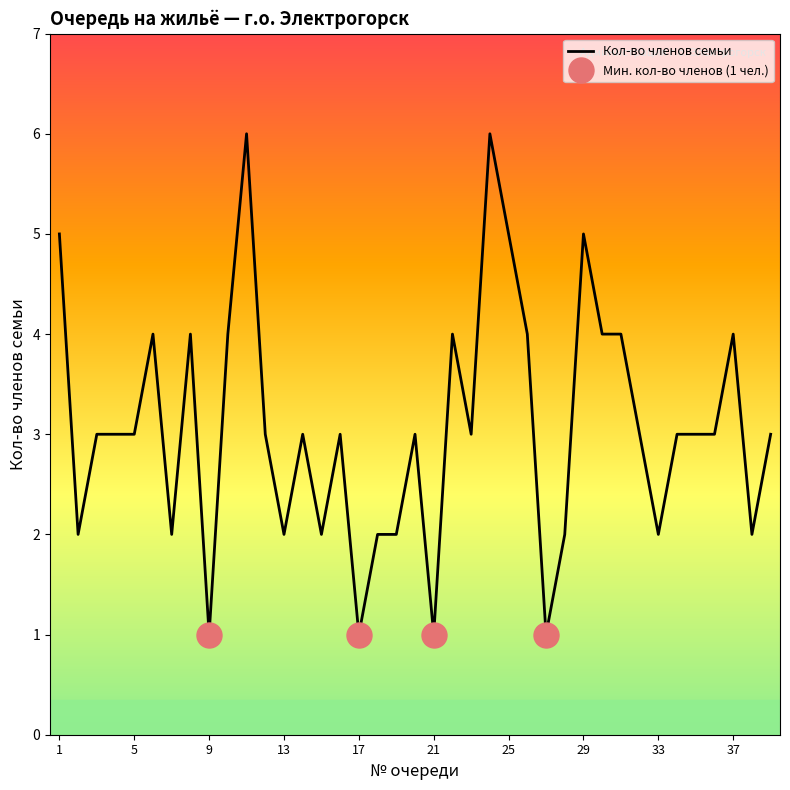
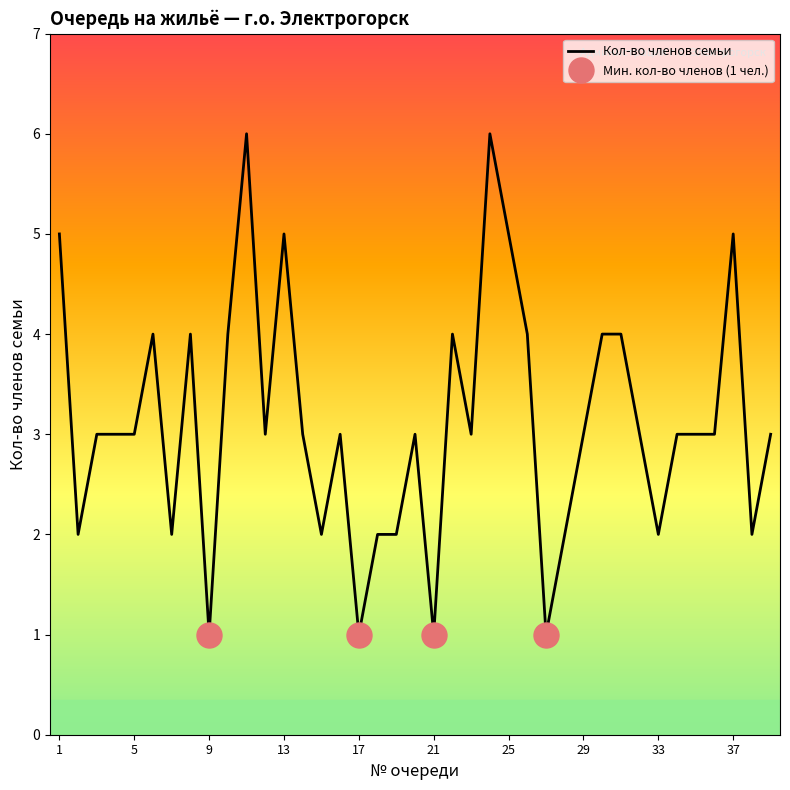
Кол-во членов семьи, 13: 2 -> 5
Кол-во членов семьи, 29: 5 -> 3
Кол-во членов семьи, 37: 4 -> 5
